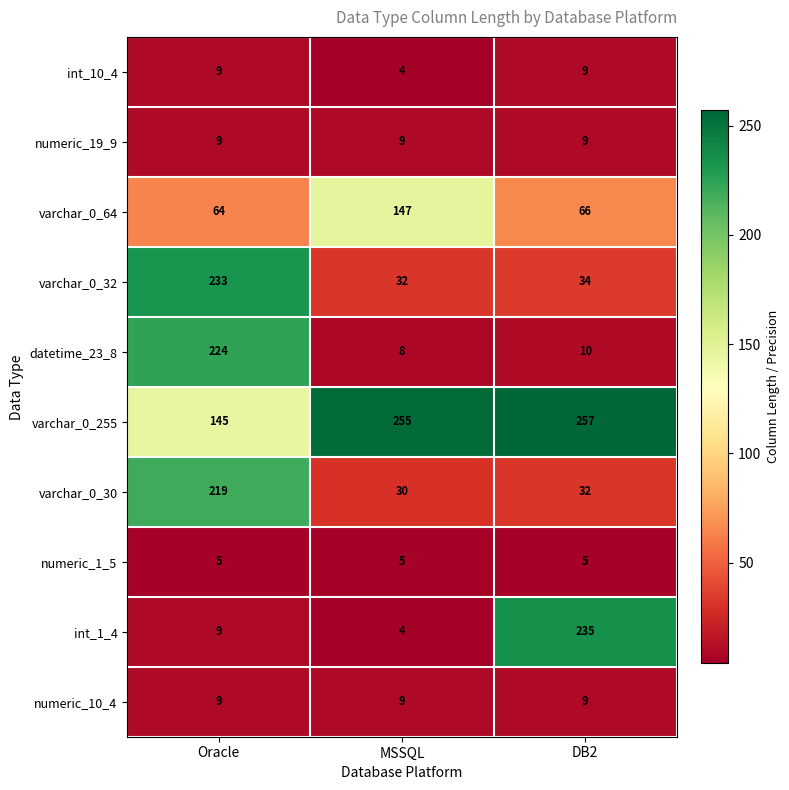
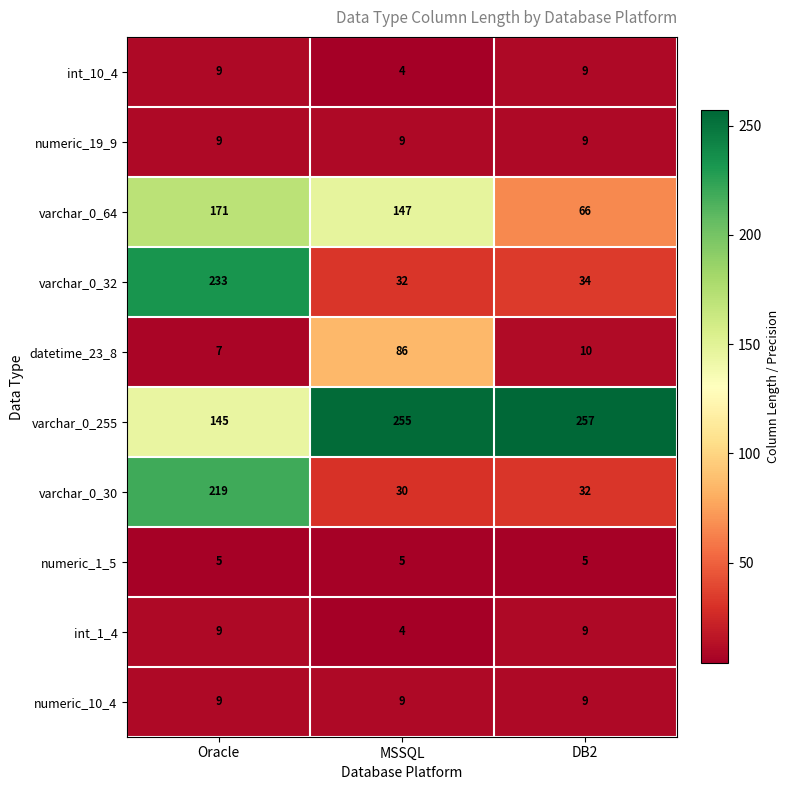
varchar_0_64, Oracle: 64 -> 171
datetime_23_8, Oracle: 224 -> 7
datetime_23_8, MSSQL: 8 -> 86
int_1_4, DB2: 235 -> 9
